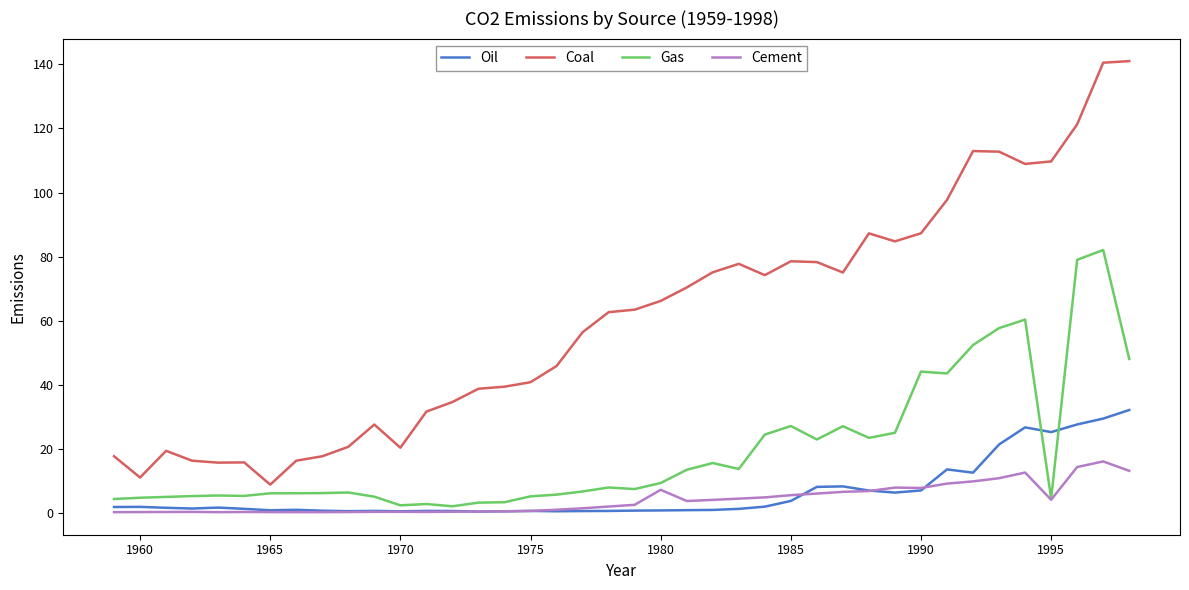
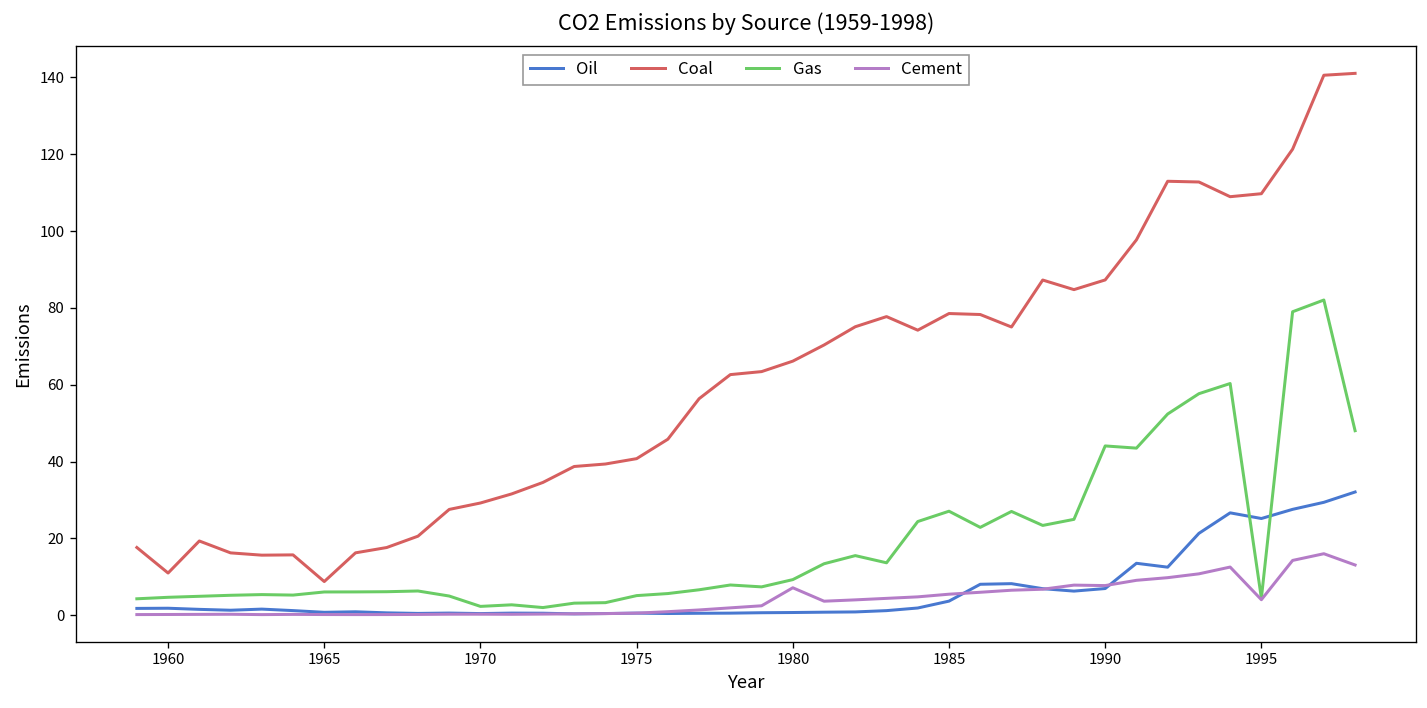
Coal, 1970: 20 -> 29
